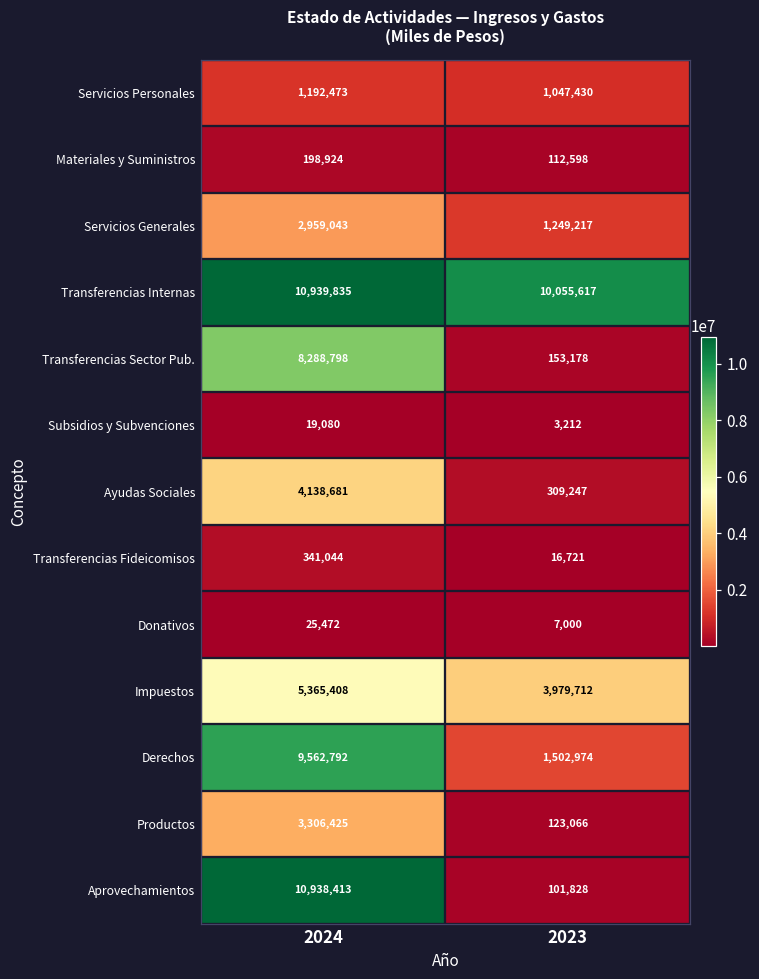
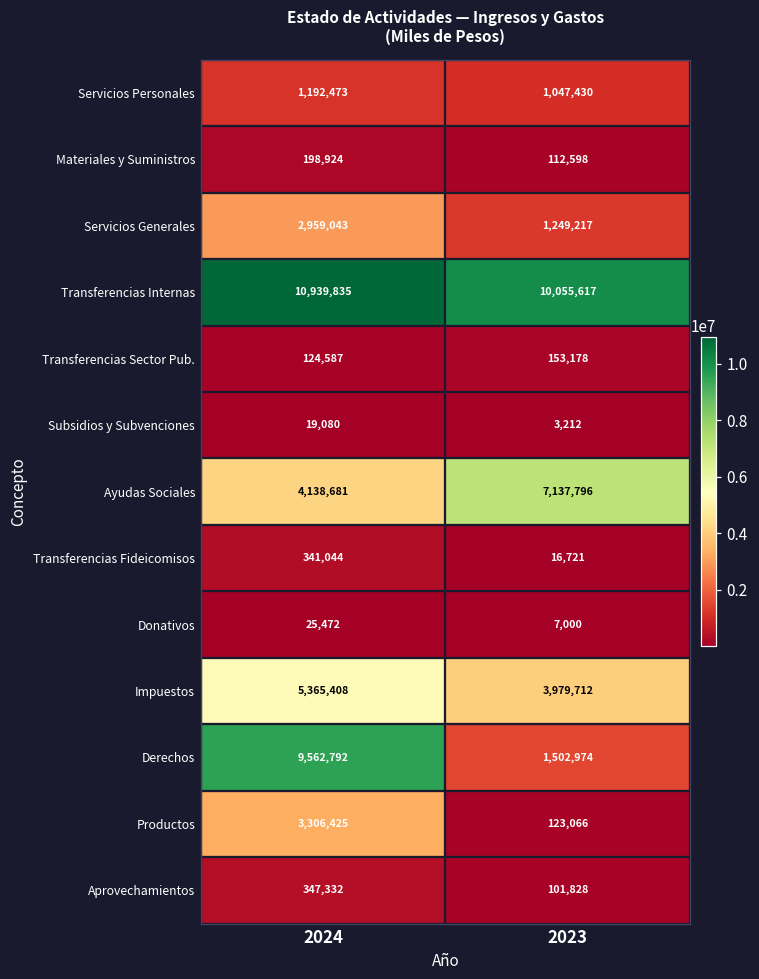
Transferencias Sector Pub., 2024: 8,288,798 -> 124,587
Ayudas Sociales, 2023: 309,247 -> 7,137,796
Aprovechamientos, 2024: 10,938,413 -> 347,332
